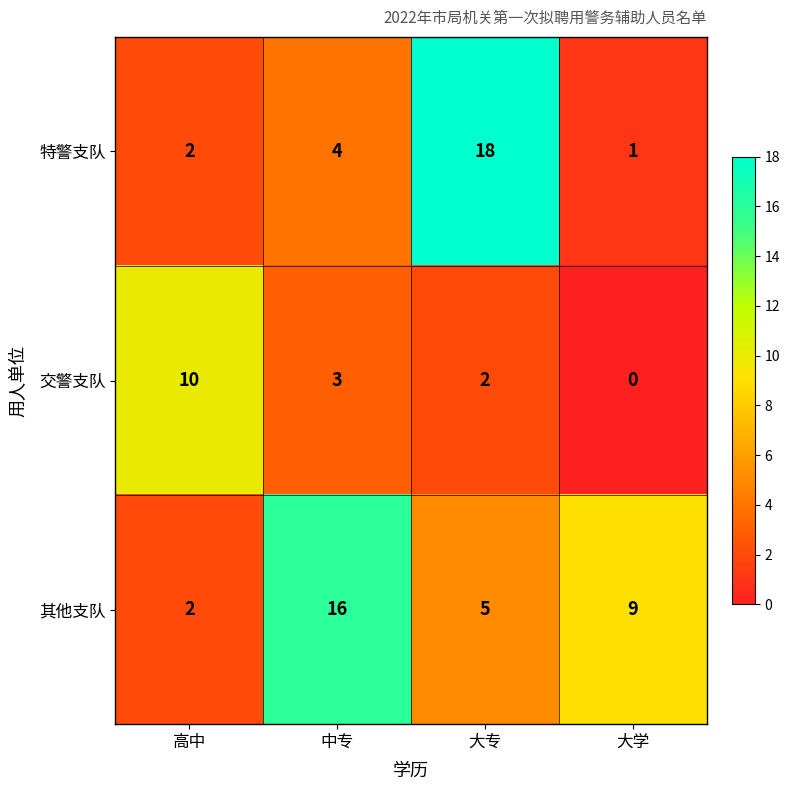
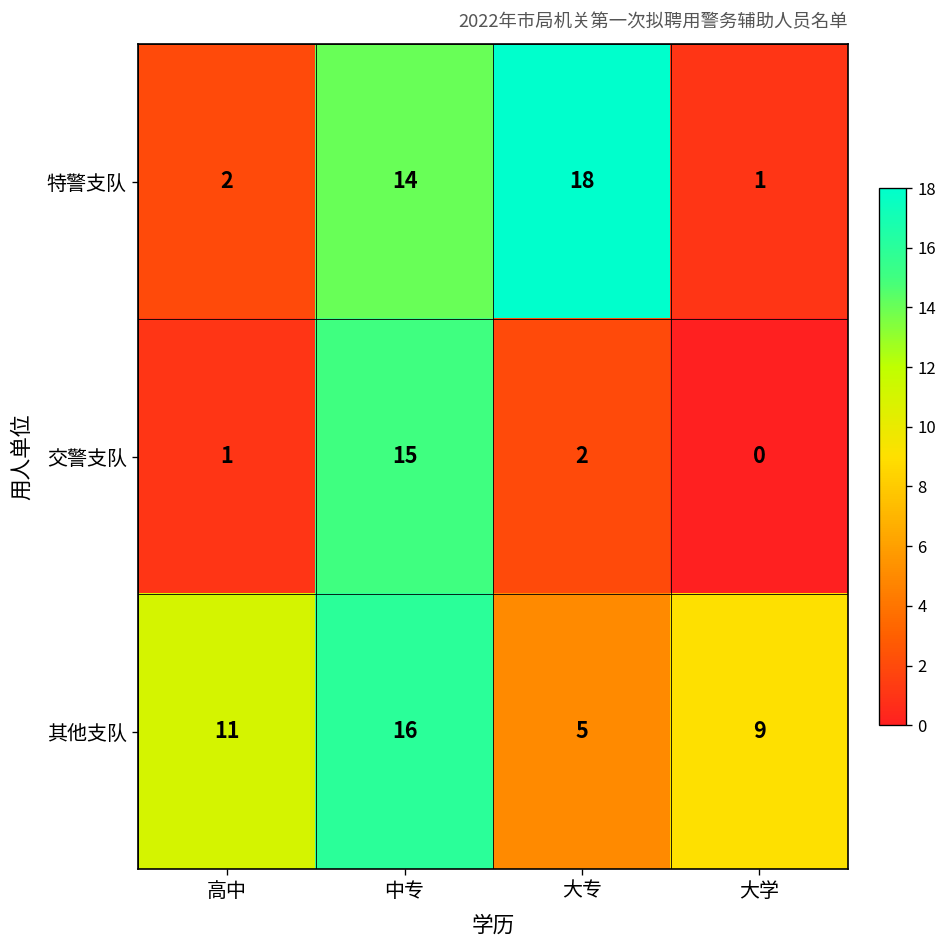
特警支队, 中专: 4 -> 14
交警支队, 高中: 10 -> 1
交警支队, 中专: 3 -> 15
其他支队, 高中: 2 -> 11
